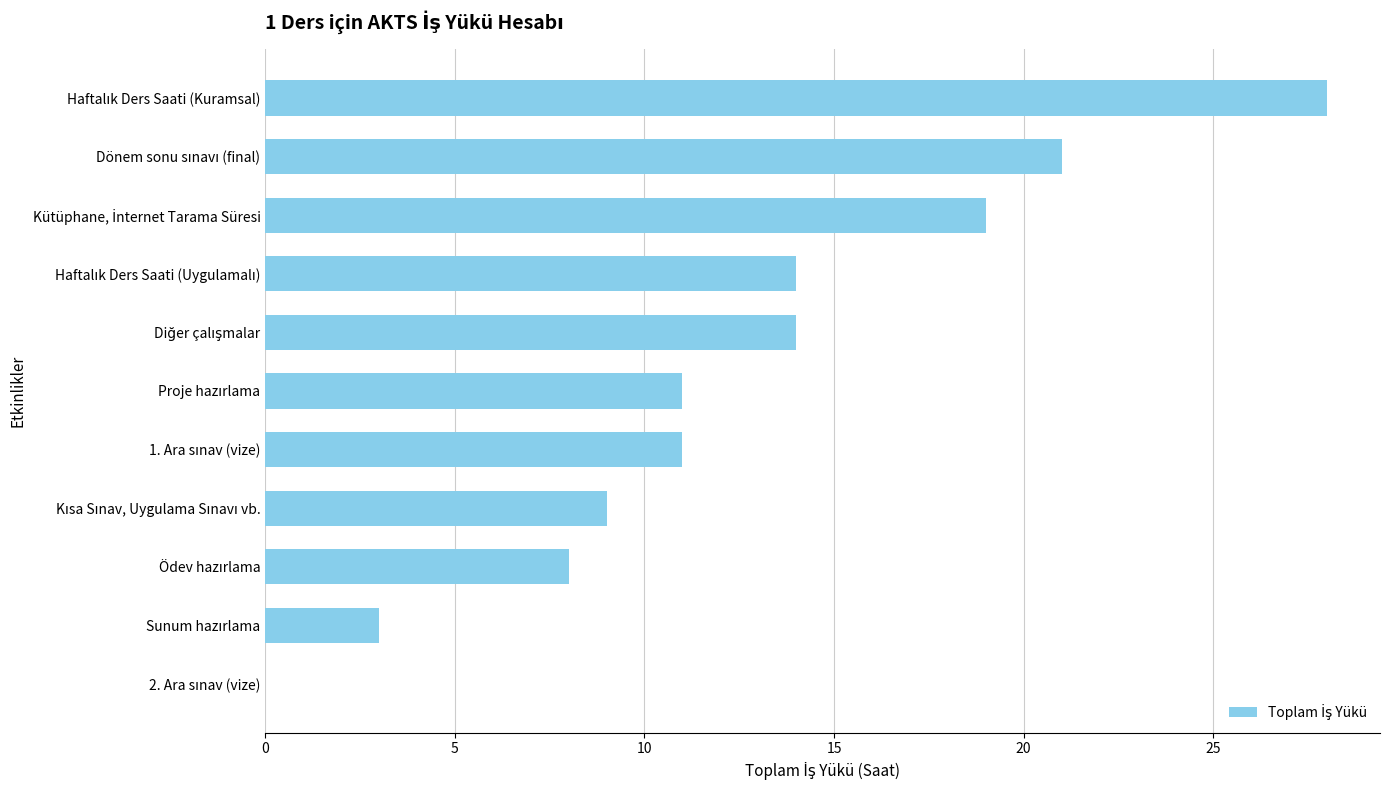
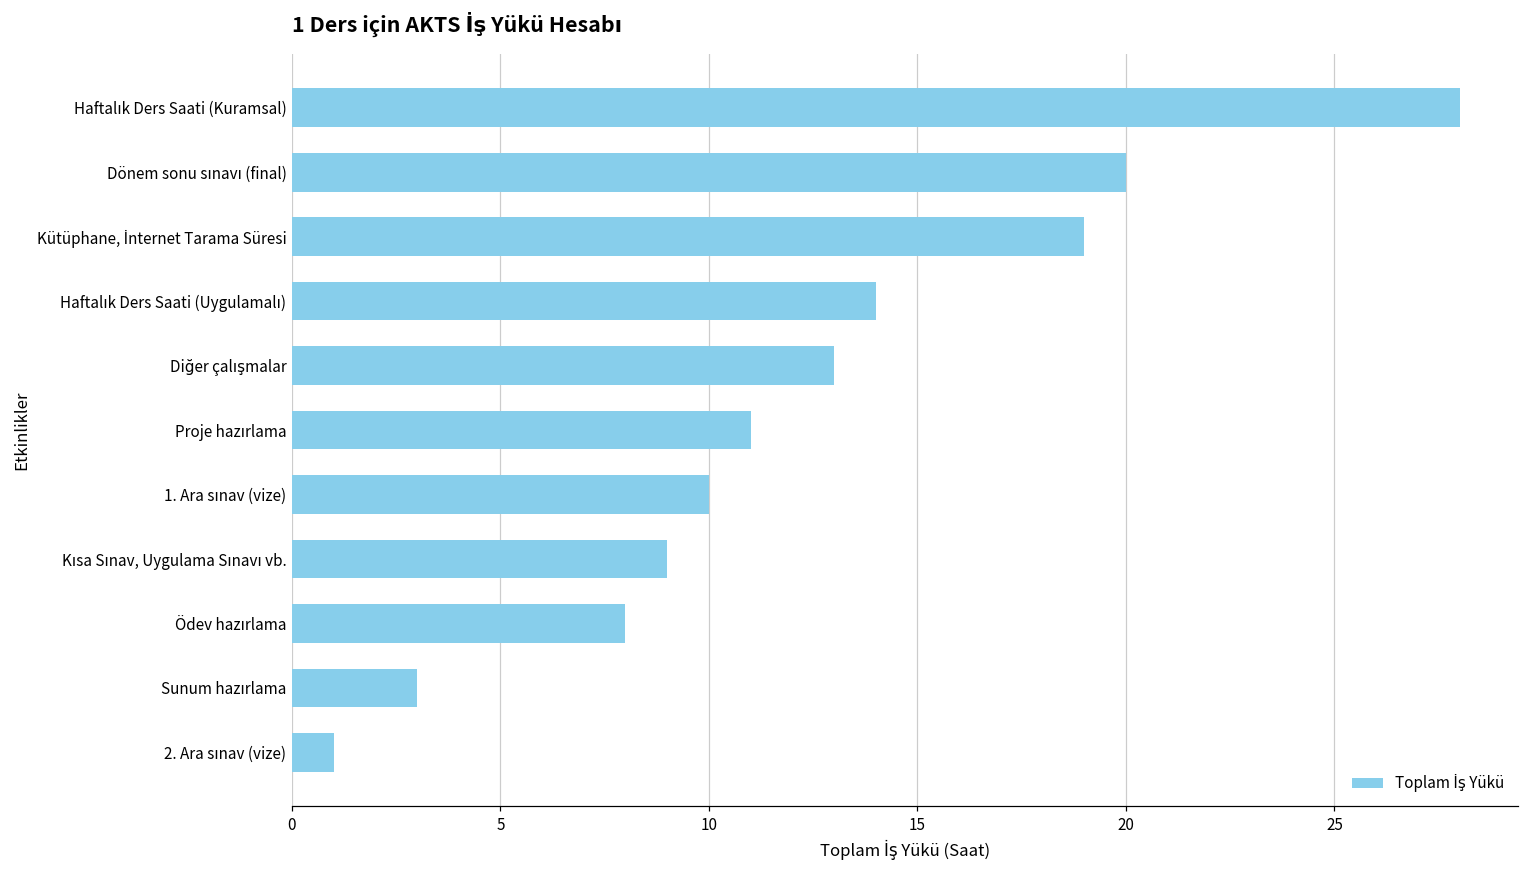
Dönem sonu sınavı (final): 21 -> 20
Diğer çalışmalar: 14 -> 13
1. Ara sınav (vize): 11 -> 10
2. Ara sınav (vize): 0 -> 1
